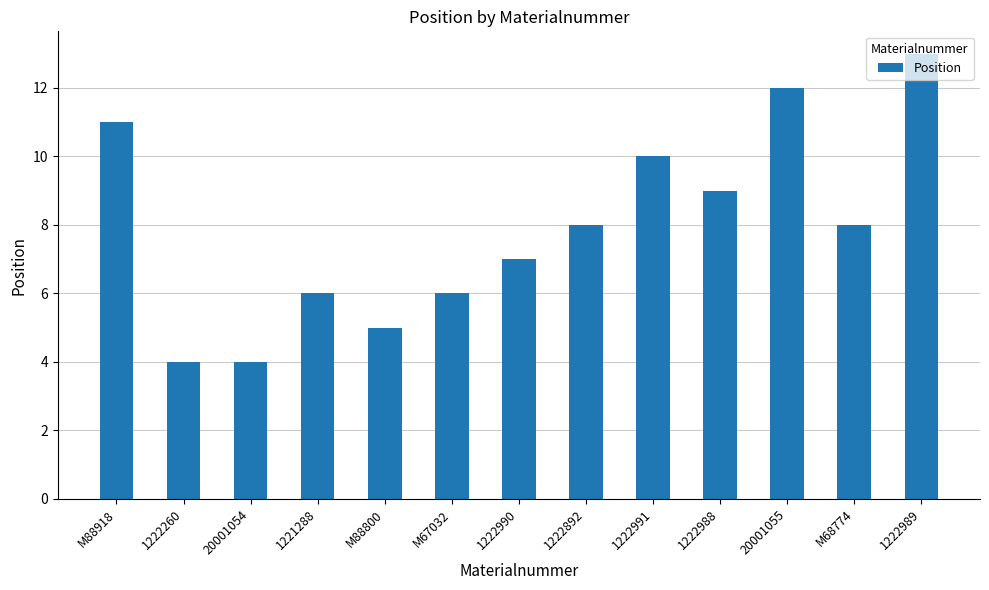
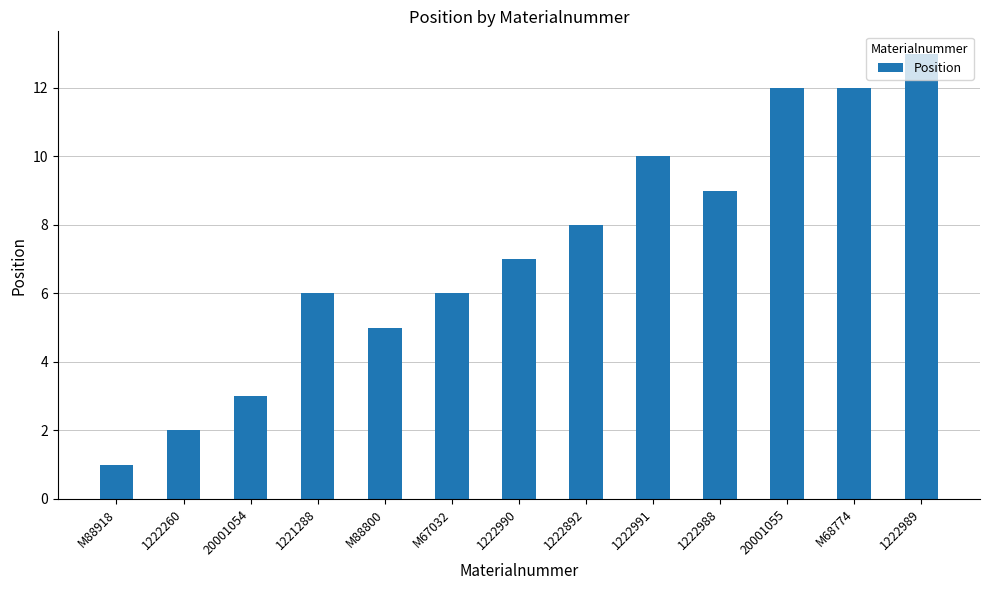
M88918: 11 -> 1
1222260: 4 -> 2
20001054: 4 -> 3
M68774: 8 -> 12
